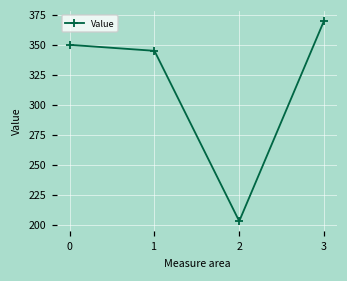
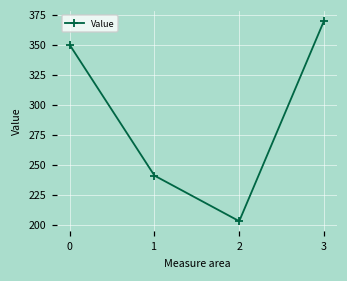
1: 345 -> 241
